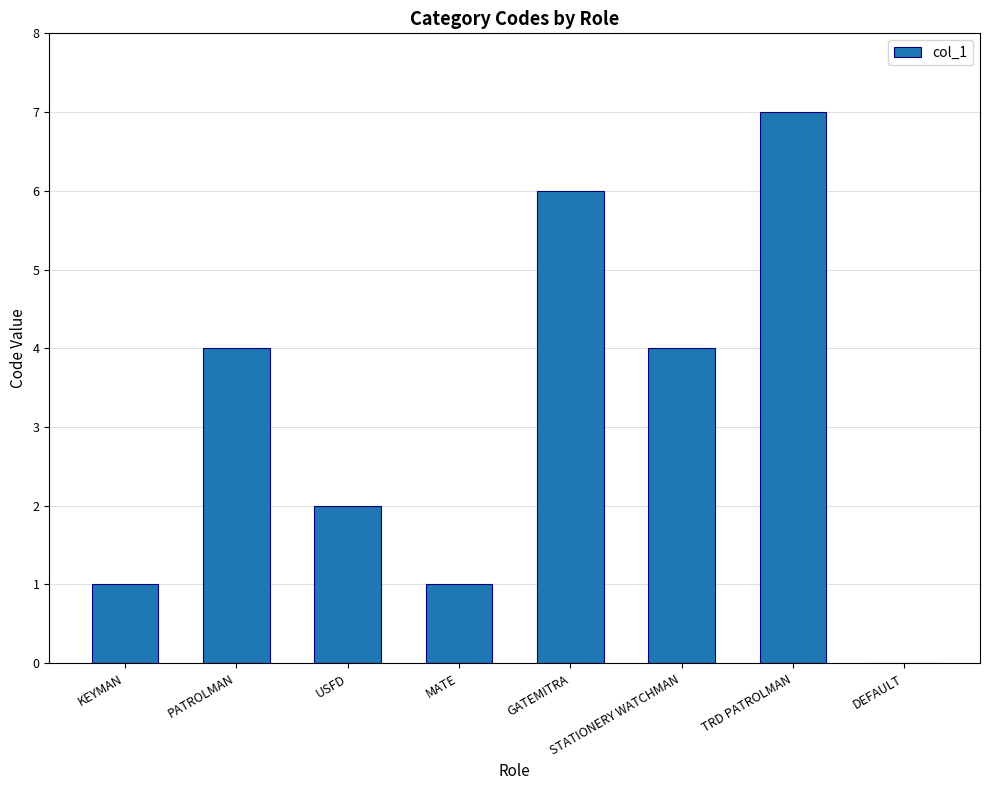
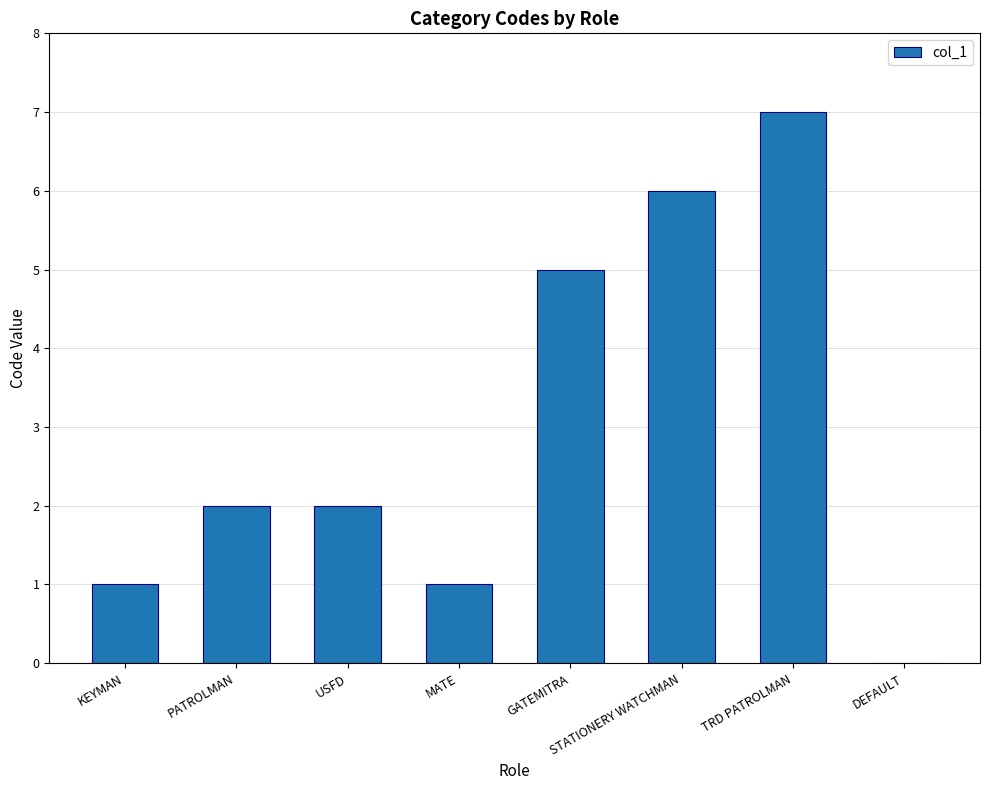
PATROLMAN: 4 -> 2
GATEMITRA: 6 -> 5
STATIONERY WATCHMAN: 4 -> 6
